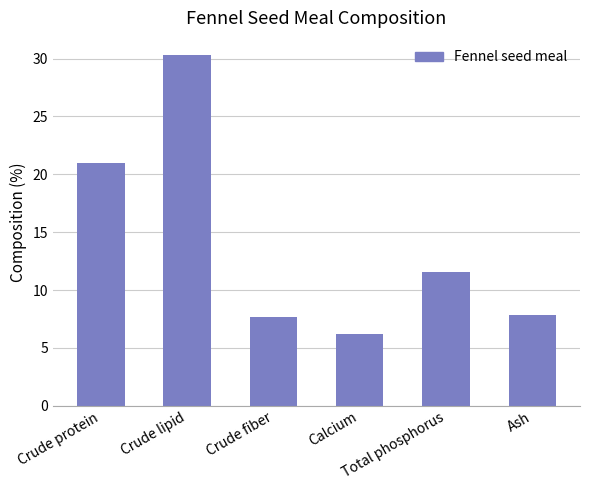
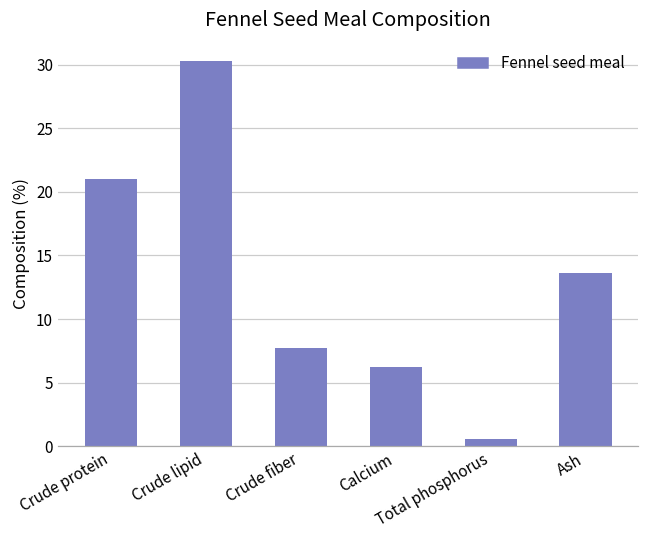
Total phosphorus: 11.5 -> 0.6
Ash: 7.8 -> 13.6
